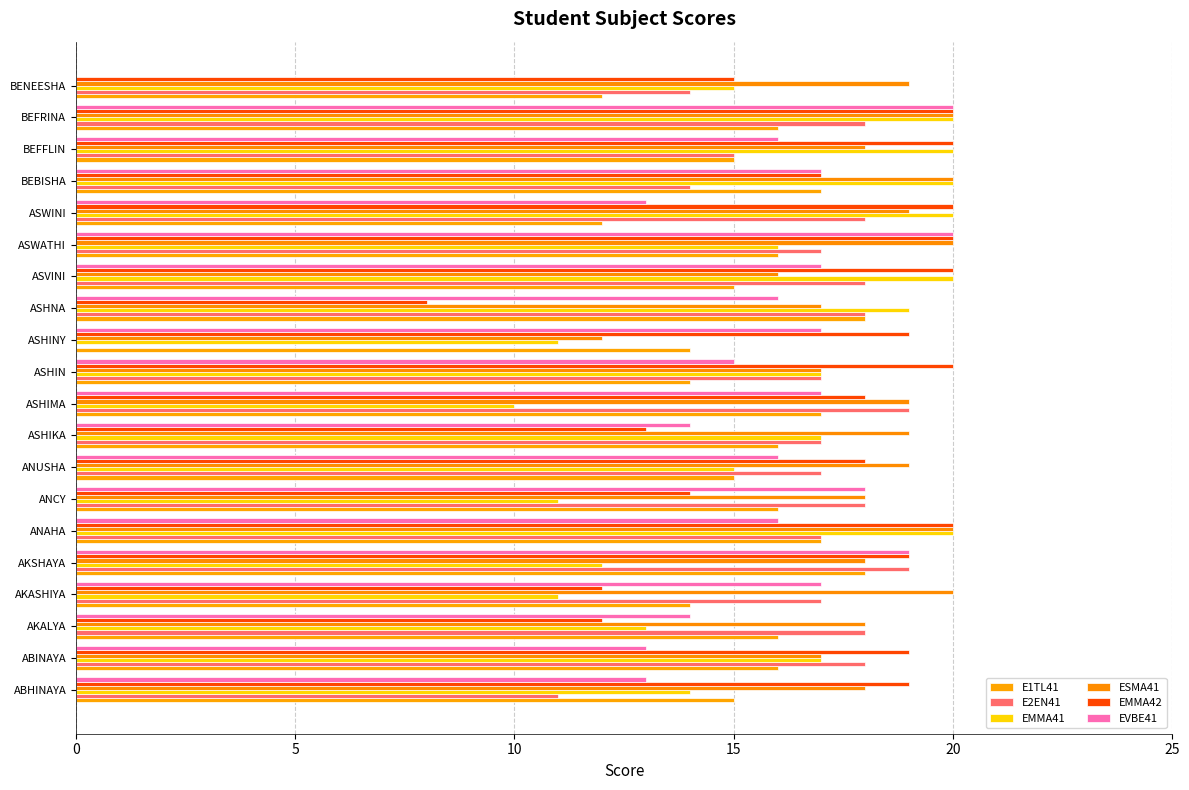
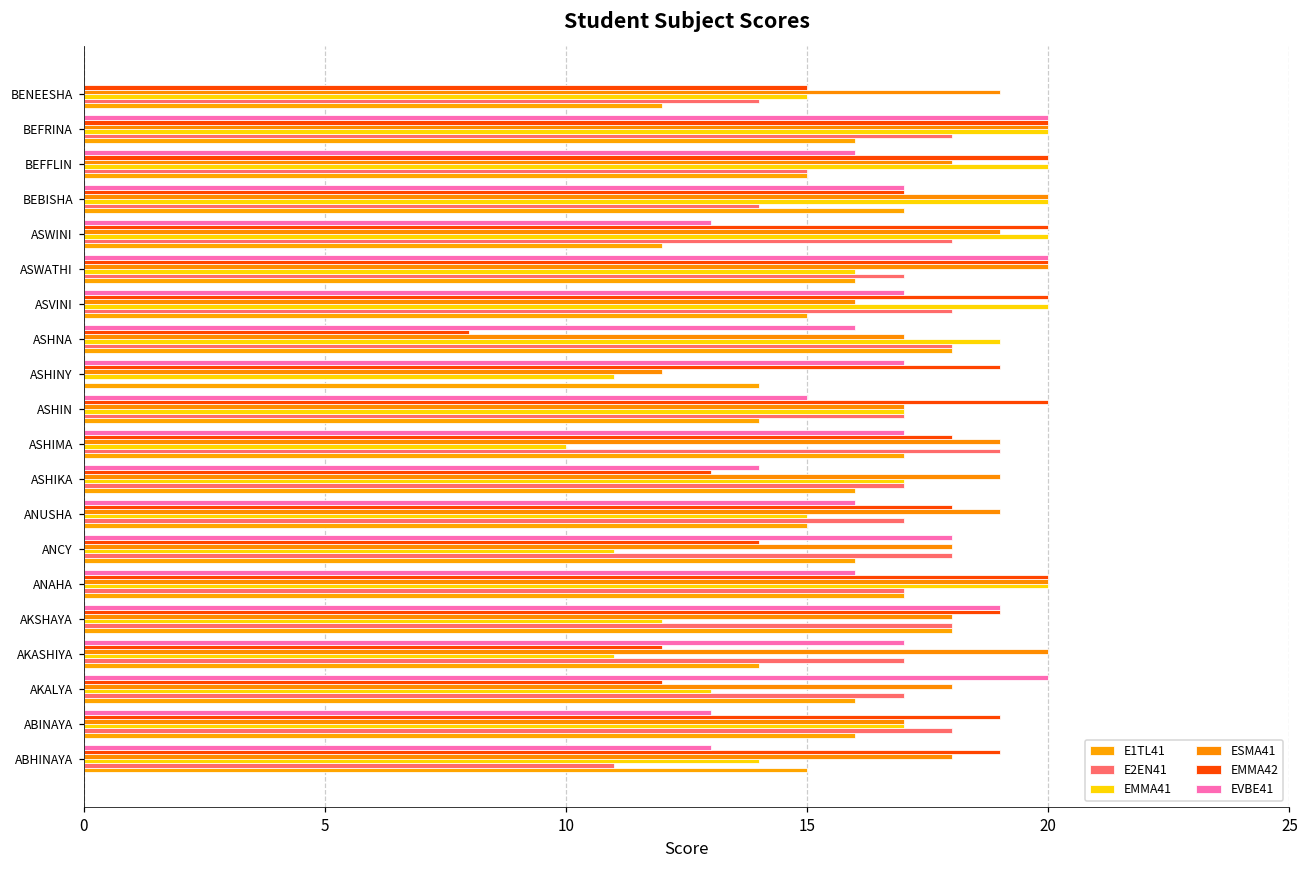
E2EN41, AKSHAYA: 19 -> 18
EVBE41, AKALYA: 14 -> 20
E2EN41, AKALYA: 18 -> 17
